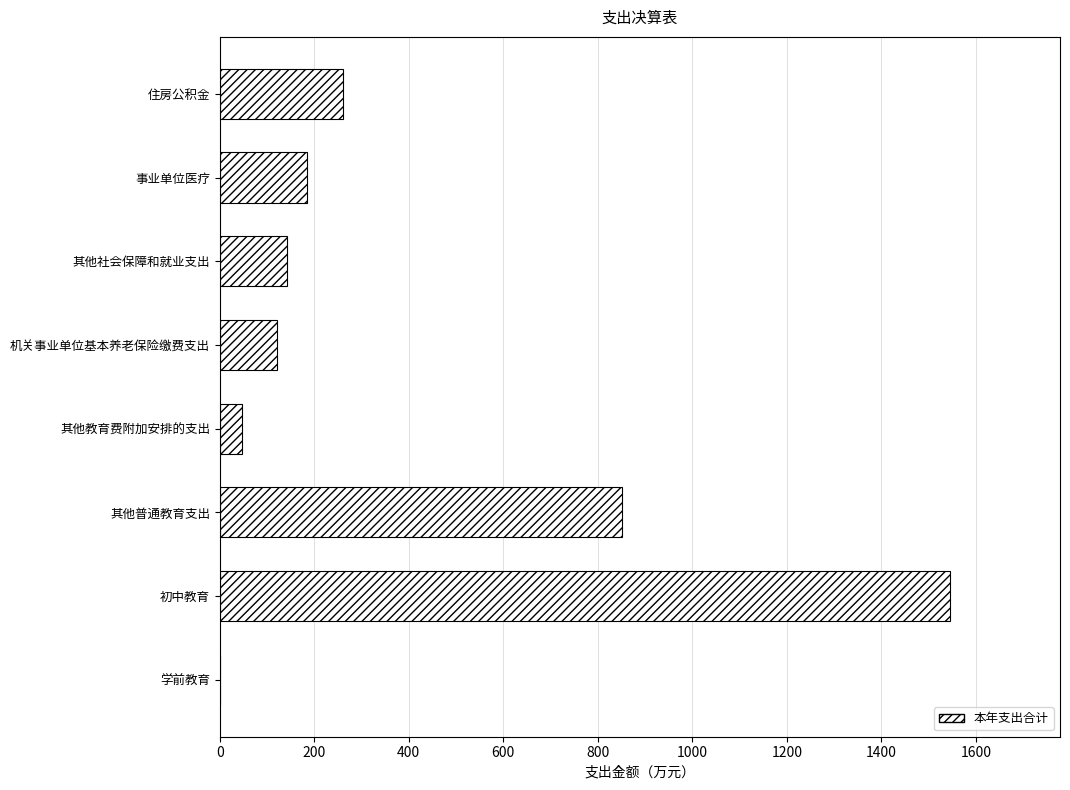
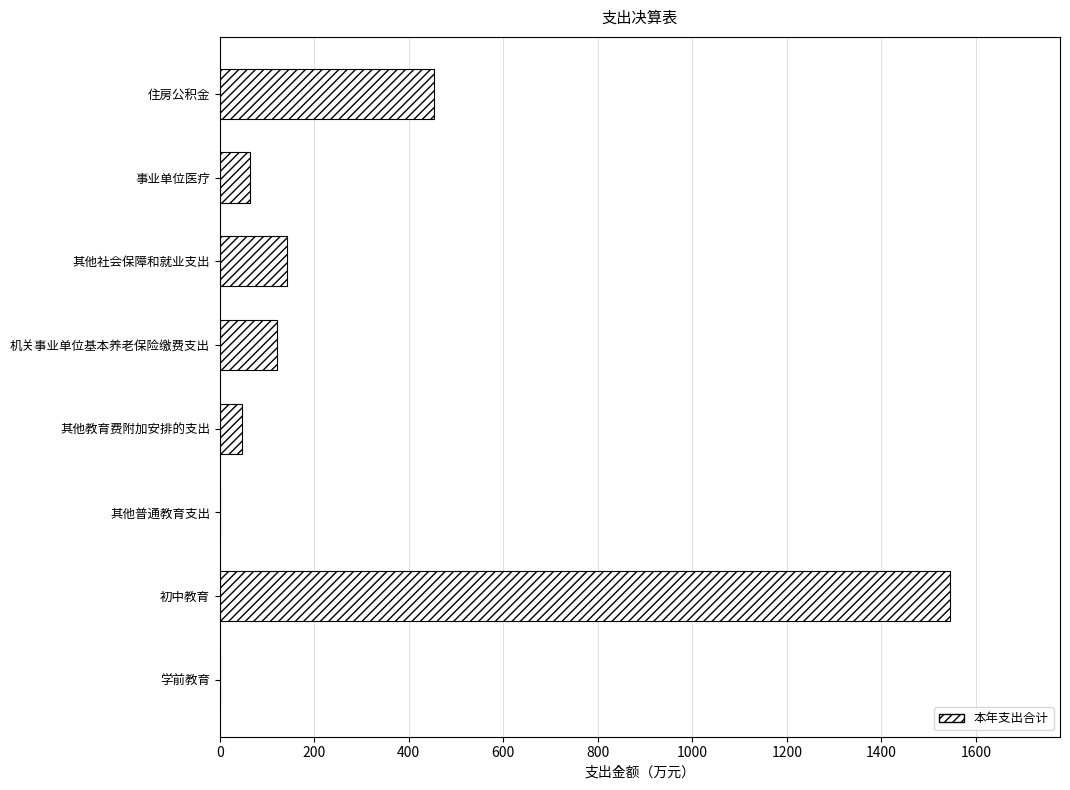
住房公积金: 260 -> 450
事业单位医疗: 180 -> 60
其他普通教育支出: 850 -> 0
